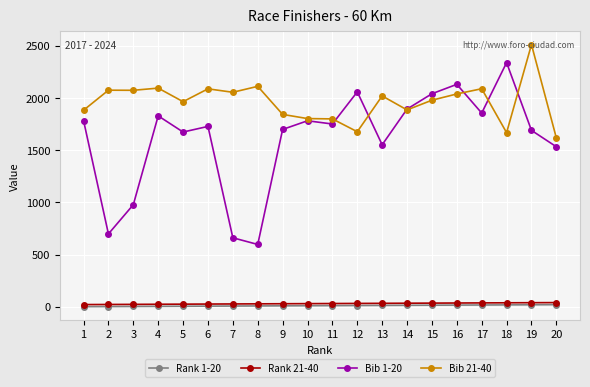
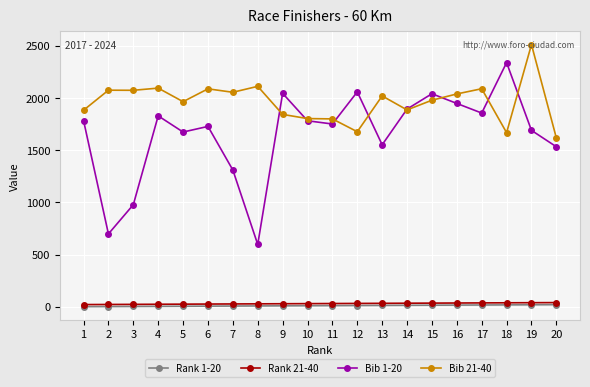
Bib 1-20, 7: 660 -> 1310
Bib 1-20, 9: 1700 -> 2050
Bib 1-20, 16: 2130 -> 1950
